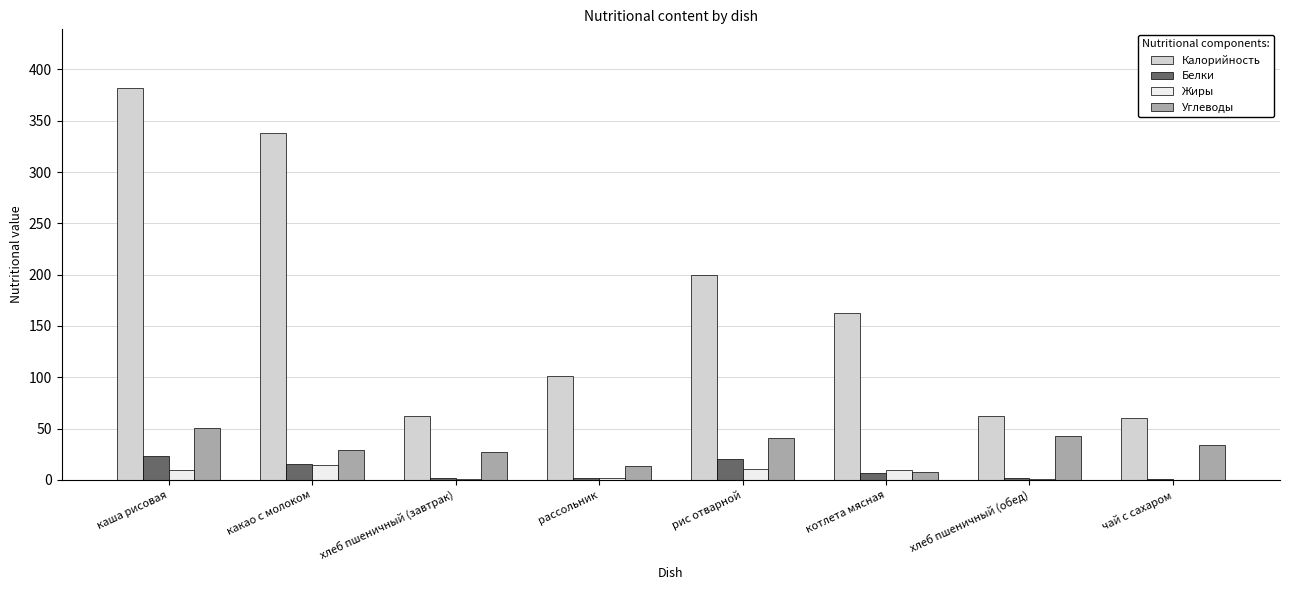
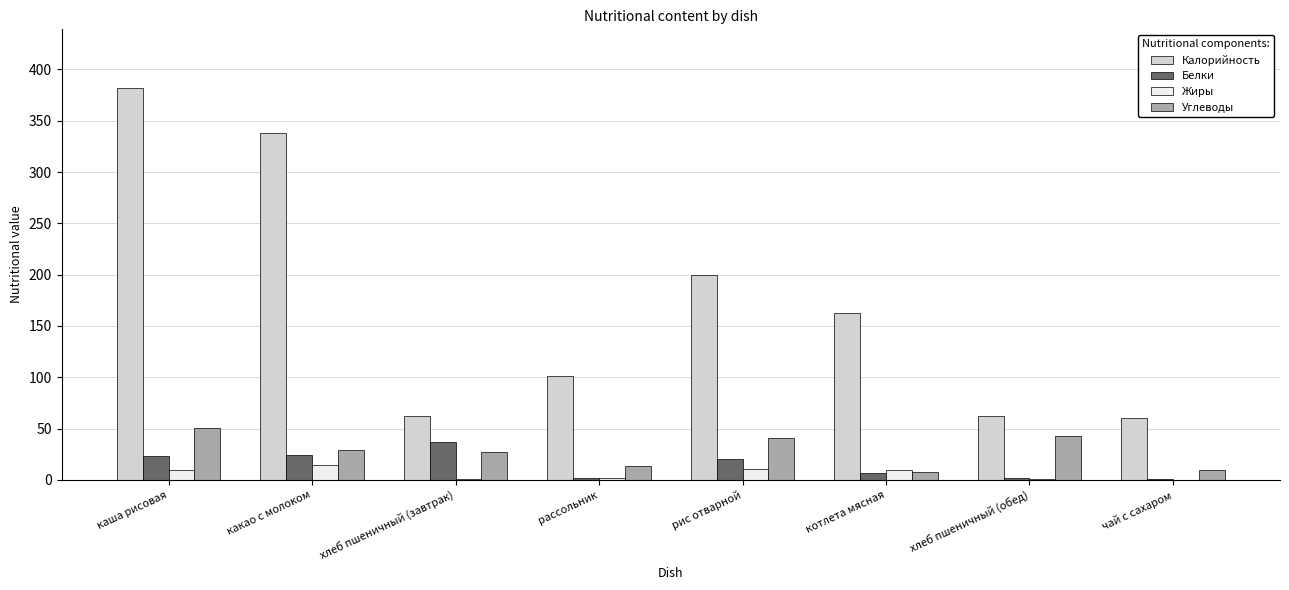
Белки, какао с молоком: 16 -> 25
Белки, хлеб пшеничный (завтрак): 2 -> 37
Углеводы, чай с сахаром: 34 -> 9
